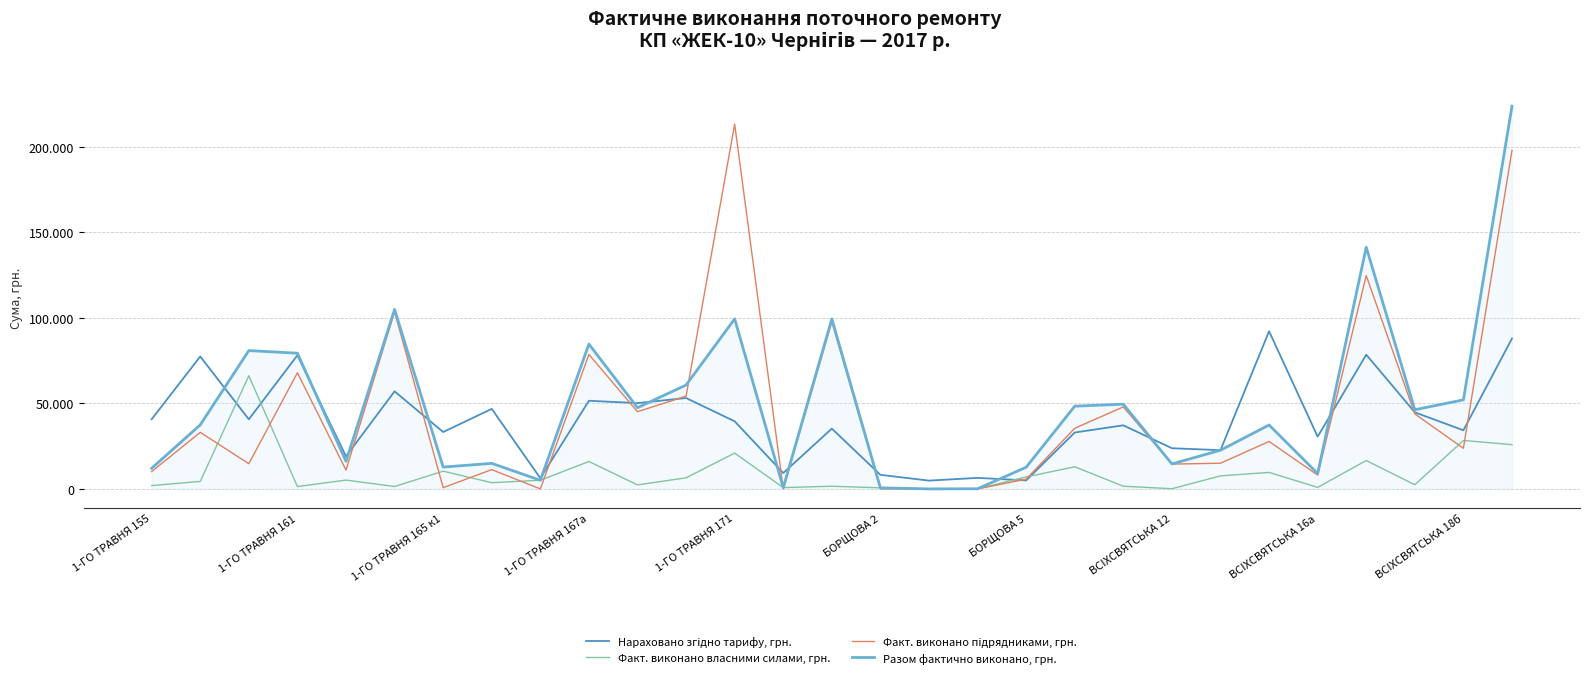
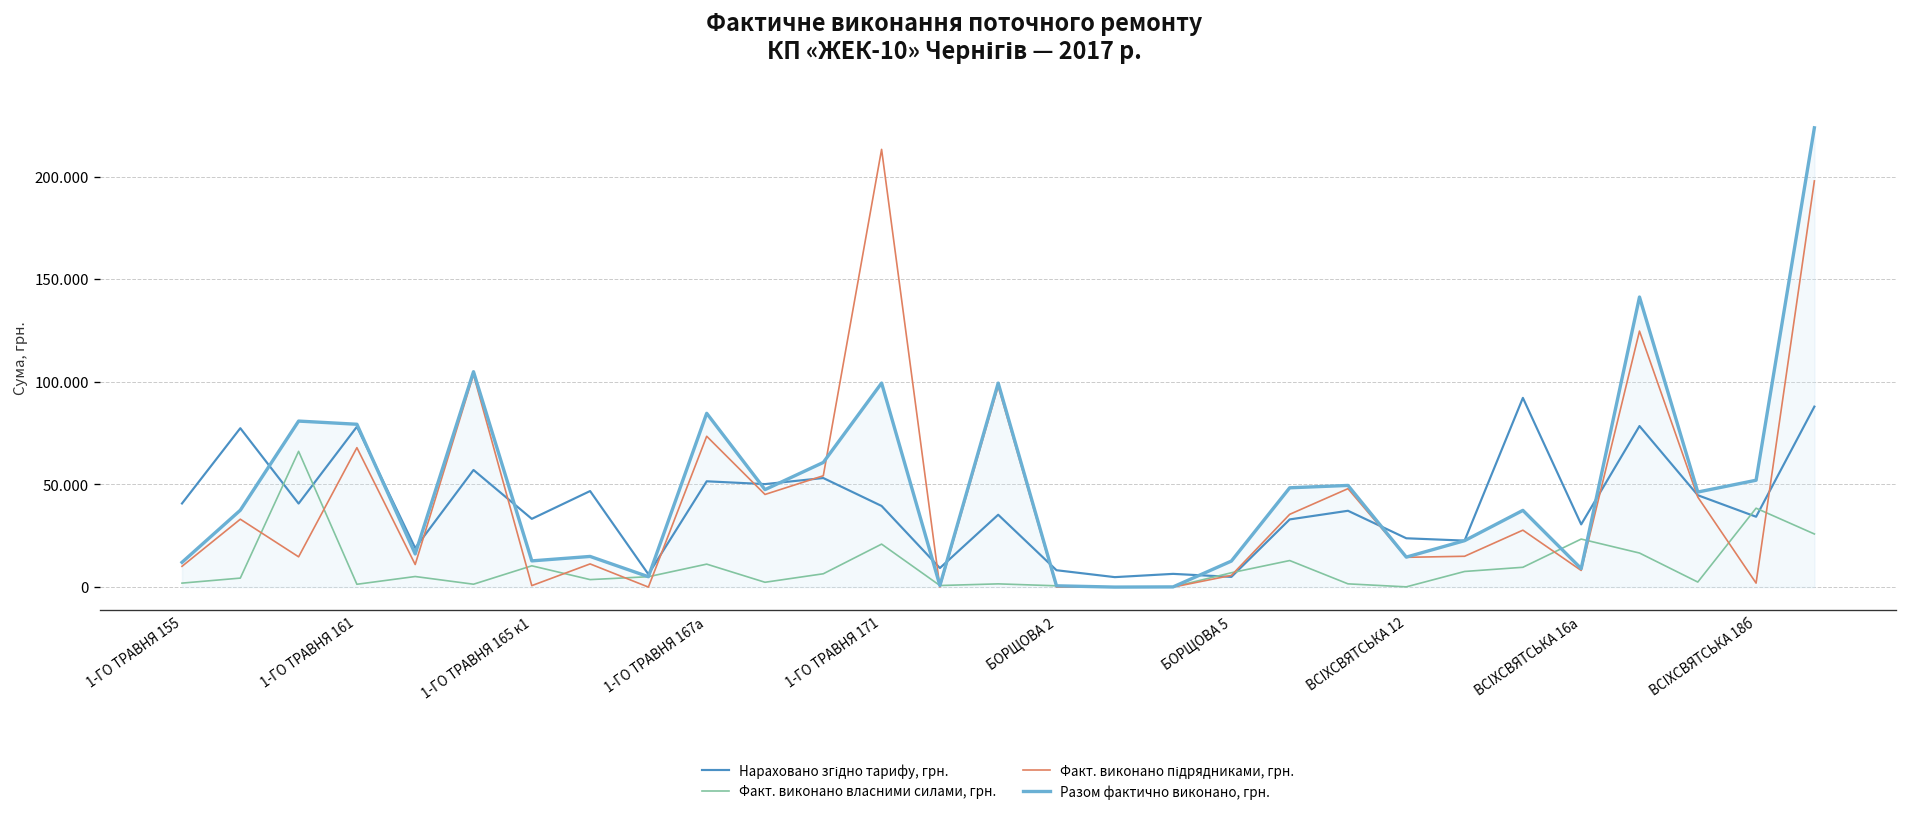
Факт. виконано власними силами, грн., 1-ГО ТРАВНЯ 167а: 16 -> 11
Факт. виконано підрядниками, грн., 1-ГО ТРАВНЯ 167а: 79 -> 73
Факт. виконано власними силами, грн., ВСIХСВЯТСЬКА 16а: 1 -> 23
Факт. виконано власними силами, грн., ВСIХСВЯТСЬКА 18б: 28 -> 38
Факт. виконано підрядниками, грн., ВСIХСВЯТСЬКА 18б: 24 -> 2
